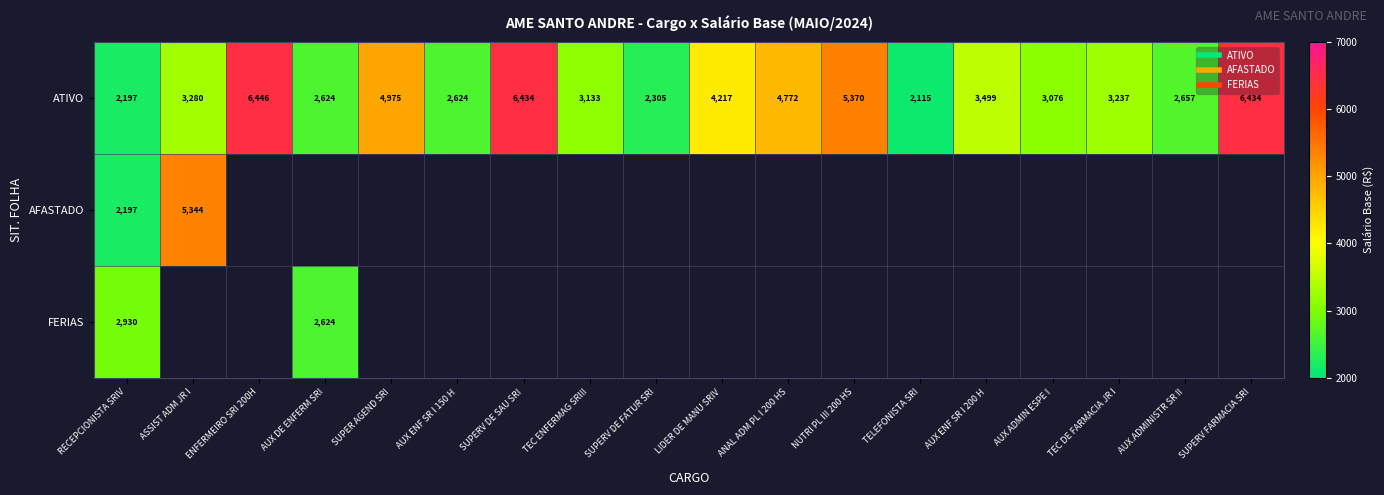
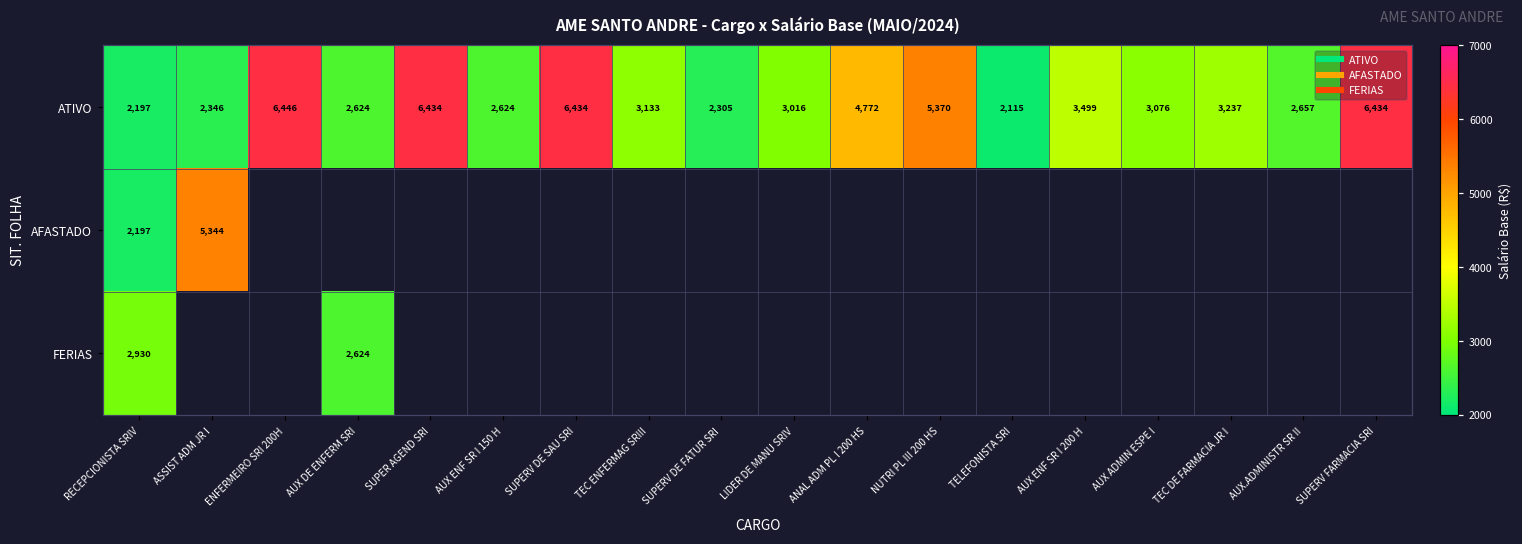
ATIVO, ASSIST ADM JR I: 3,280 -> 2,346
ATIVO, SUPER AGEND SRI: 4,975 -> 6,434
ATIVO, LIDER DE MANU SRIV: 4,217 -> 3,016
